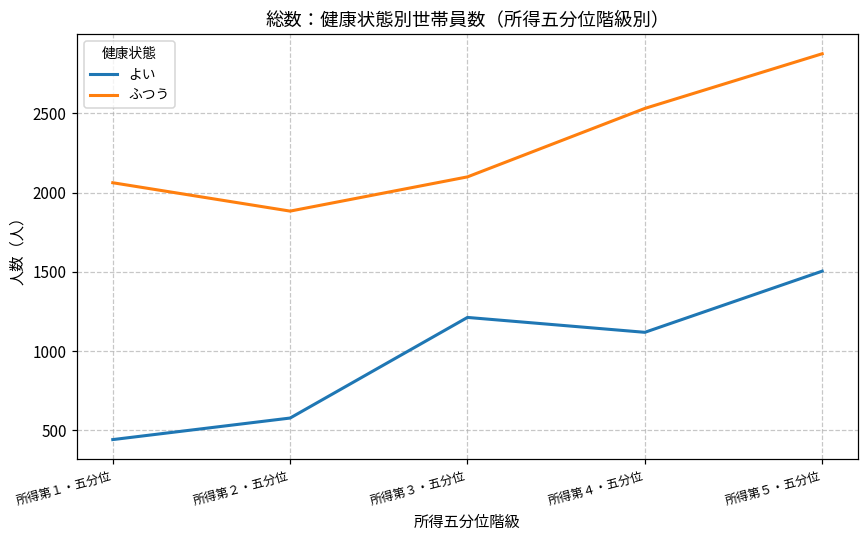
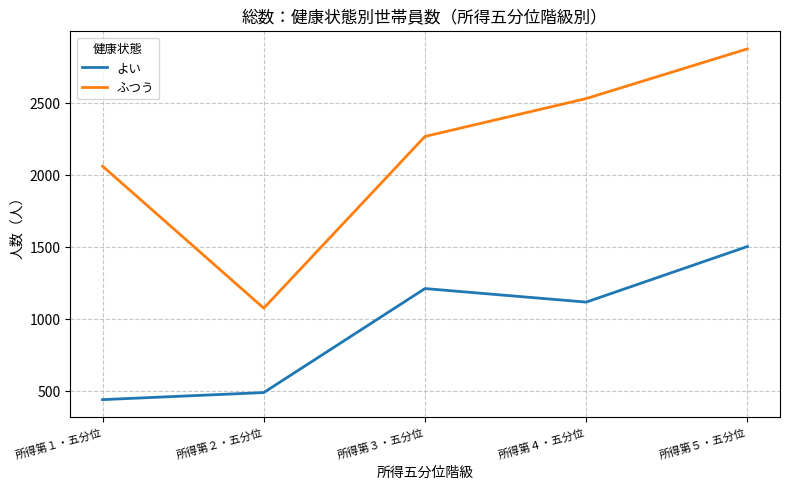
よい, 所得第２・五分位: 580 -> 490
ふつう, 所得第２・五分位: 1880 -> 1080
ふつう, 所得第３・五分位: 2100 -> 2270
